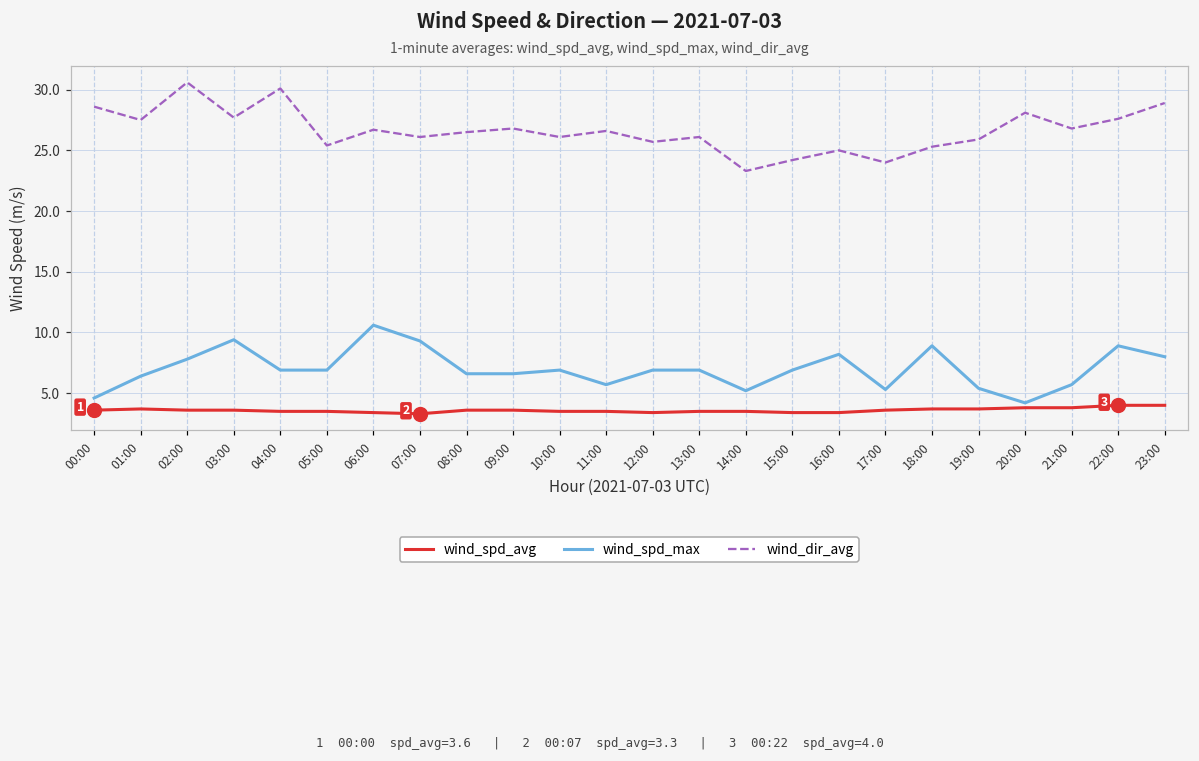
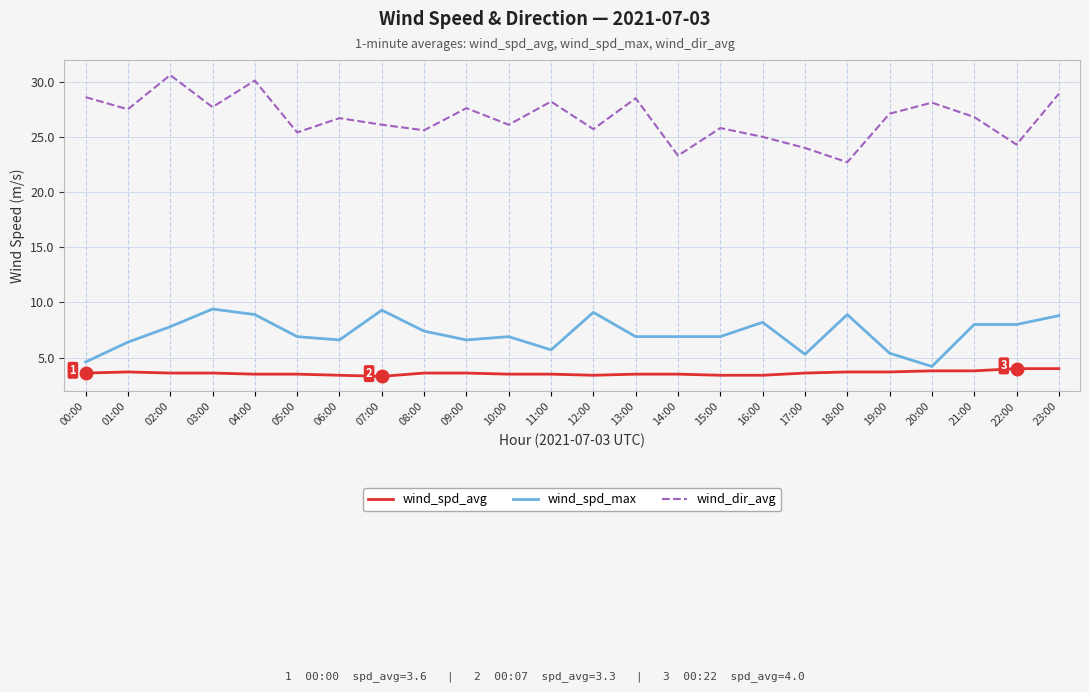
wind_spd_max, 04:00: 6.9 -> 8.9
wind_spd_max, 06:00: 10.6 -> 6.6
wind_spd_max, 08:00: 6.6 -> 7.4
wind_dir_avg, 08:00: 26.5 -> 25.6
wind_dir_avg, 09:00: 26.8 -> 27.6
wind_dir_avg, 11:00: 26.6 -> 28.2
wind_spd_max, 12:00: 6.9 -> 9.1
wind_dir_avg, 13:00: 26.1 -> 28.5
wind_spd_max, 14:00: 5.2 -> 6.9
wind_dir_avg, 15:00: 24.2 -> 25.8
wind_dir_avg, 18:00: 25.3 -> 22.7
wind_dir_avg, 19:00: 25.9 -> 27.1
wind_spd_max, 21:00: 5.7 -> 8.0
wind_spd_max, 22:00: 8.9 -> 8.0
wind_dir_avg, 22:00: 27.6 -> 24.3
wind_spd_max, 23:00: 8.0 -> 8.8
